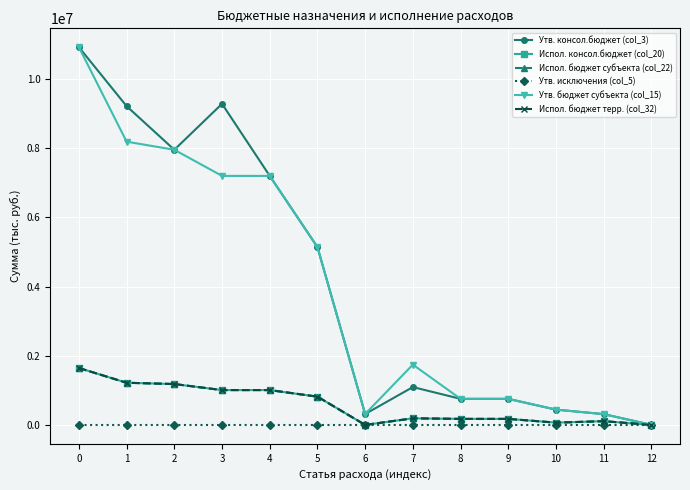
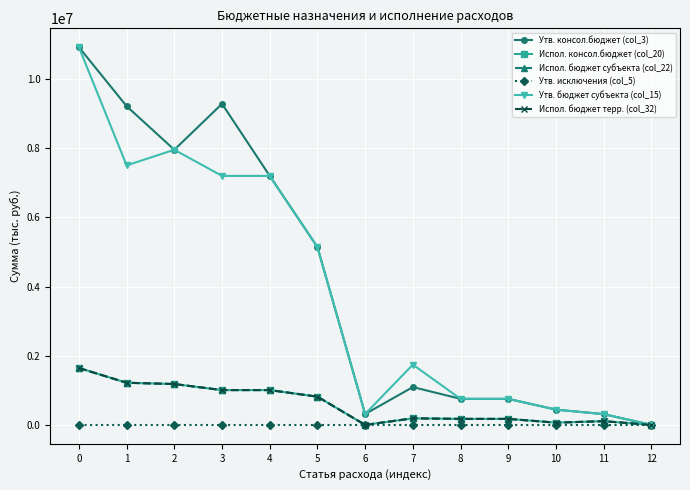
Утв. бюджет субъекта (col_15), 1: 8200000 -> 7500000
